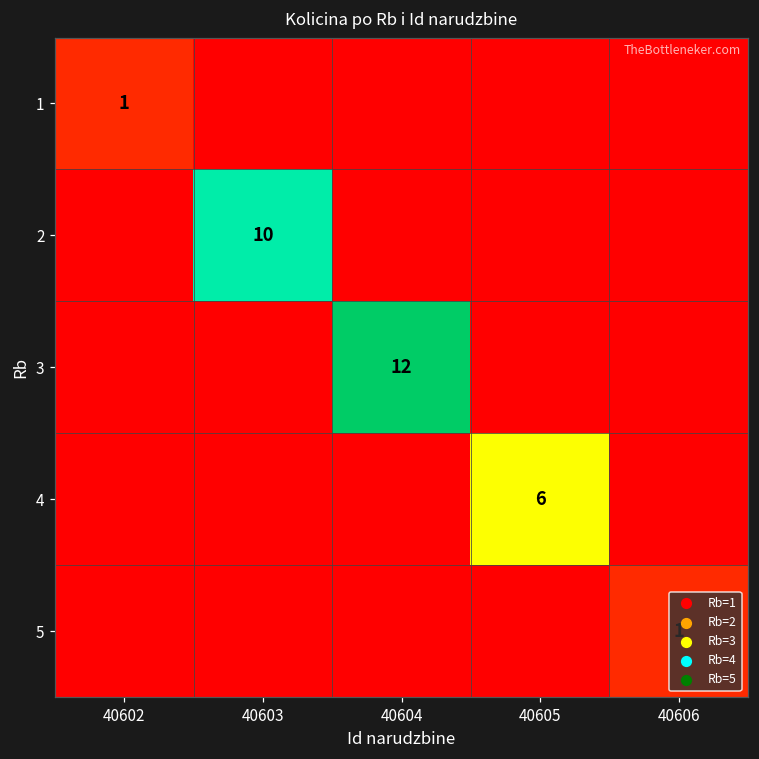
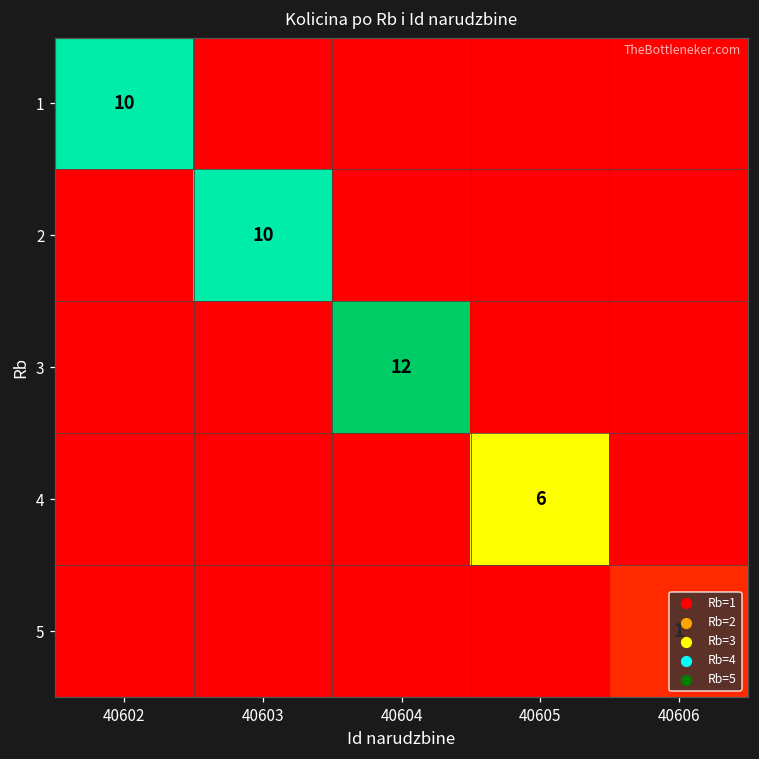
1, 40602: 1 -> 10
